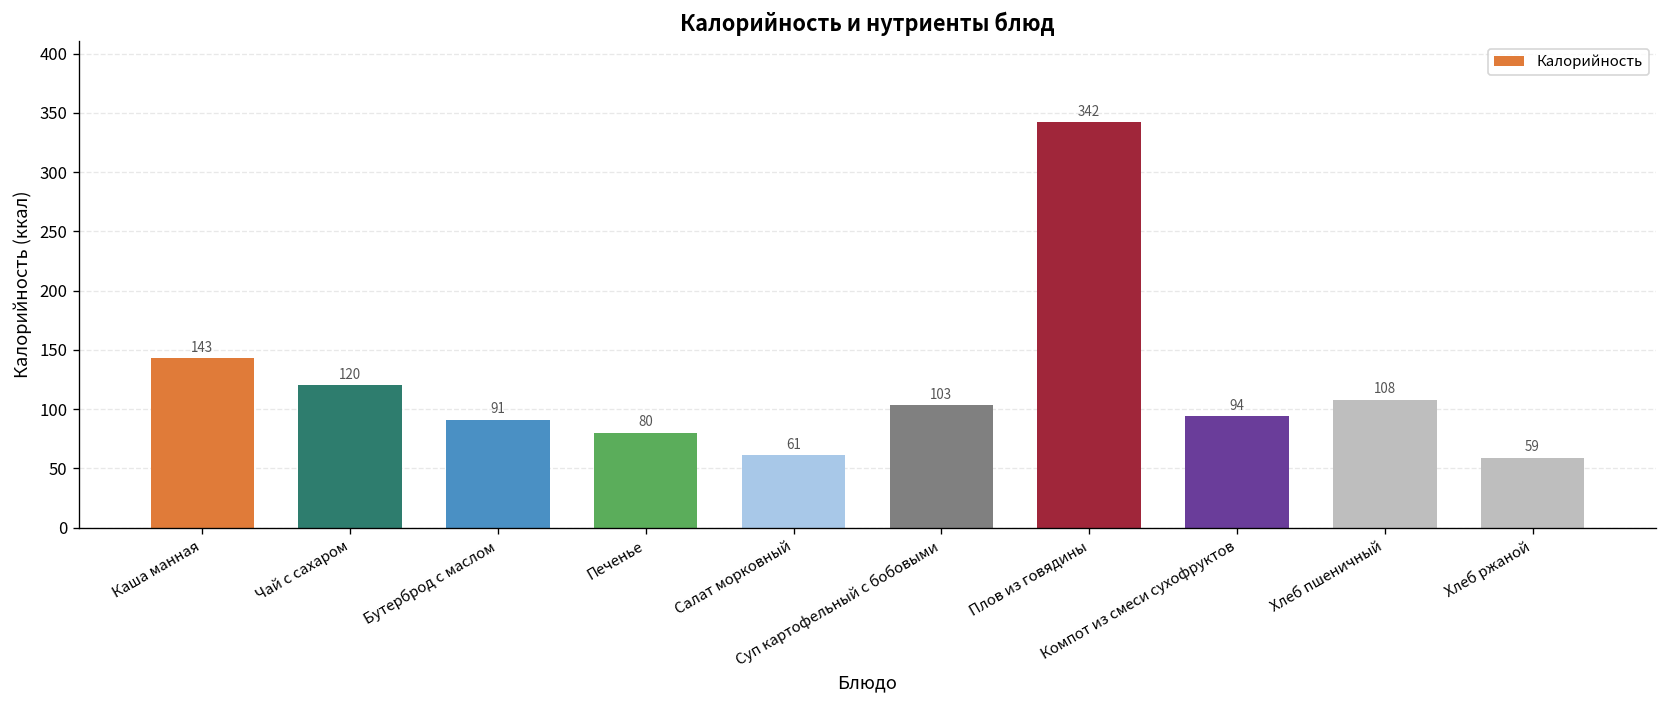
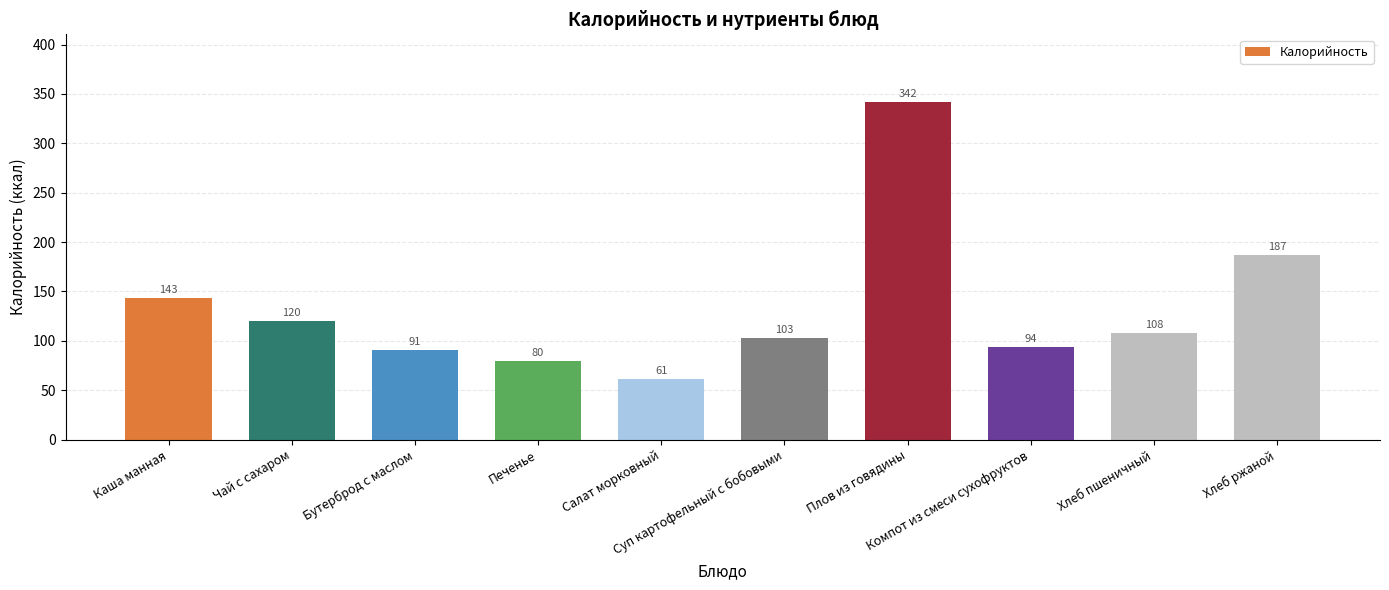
Хлеб ржаной: 59 -> 187
